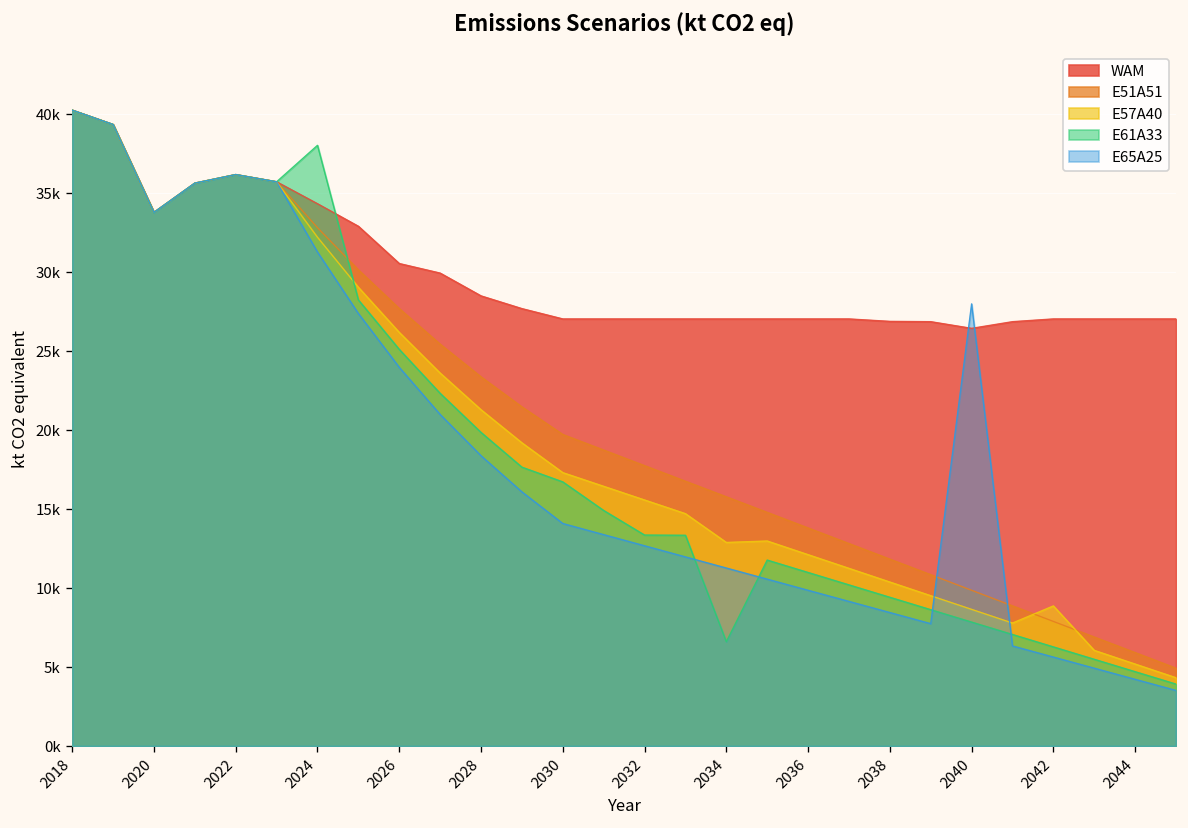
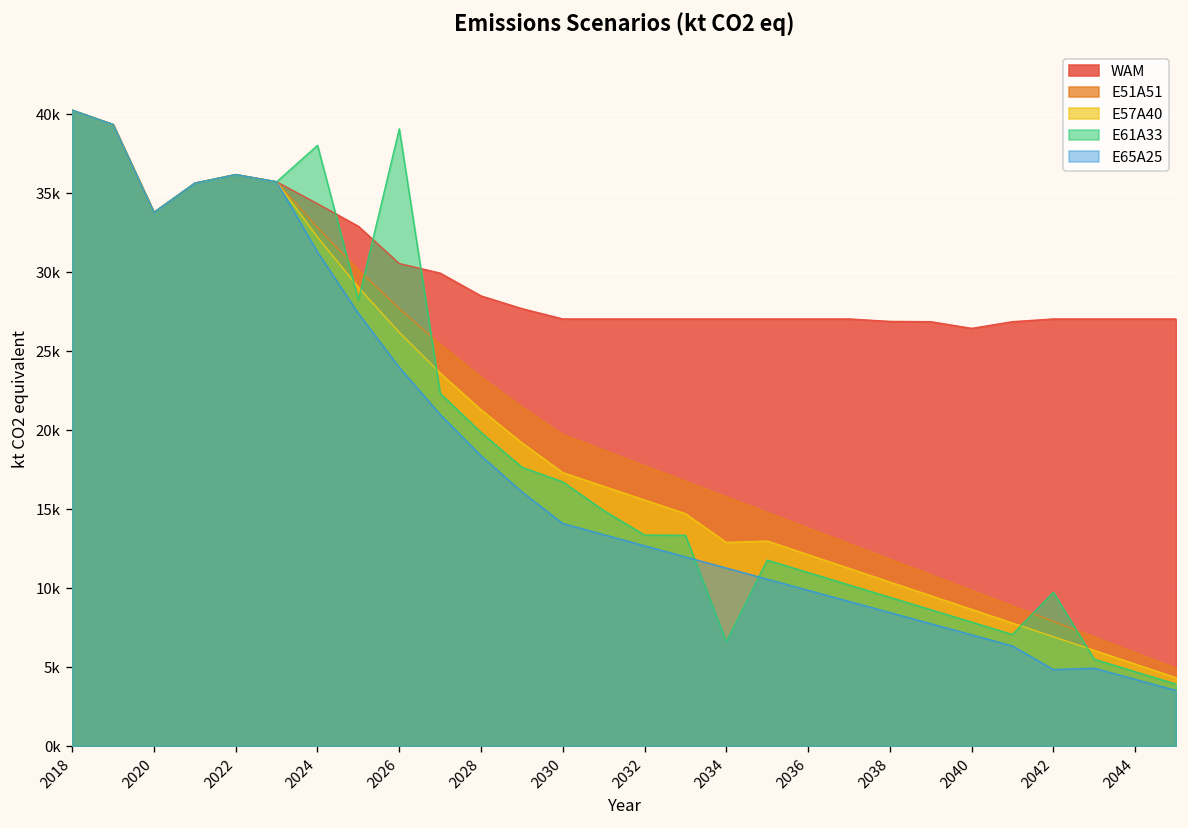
E61A33, 2026: 25100 -> 39100
E65A25, 2040: 28000 -> 7000
E57A40, 2042: 8900 -> 6900
E61A33, 2042: 6300 -> 9700
E65A25, 2042: 5600 -> 4800
